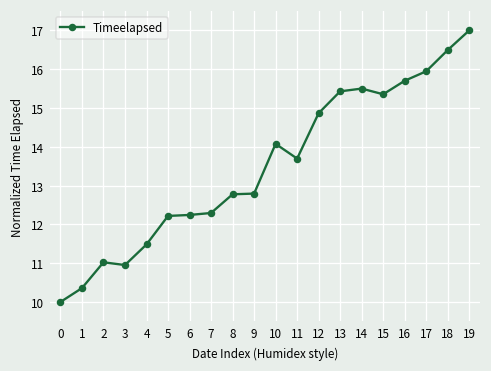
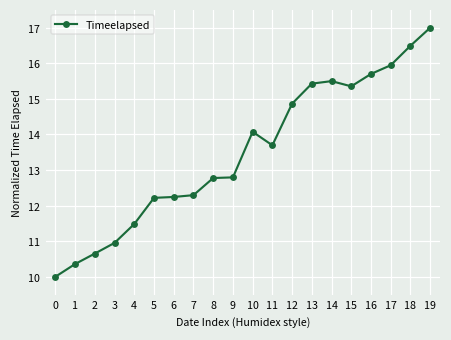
2: 11.0 -> 10.7
